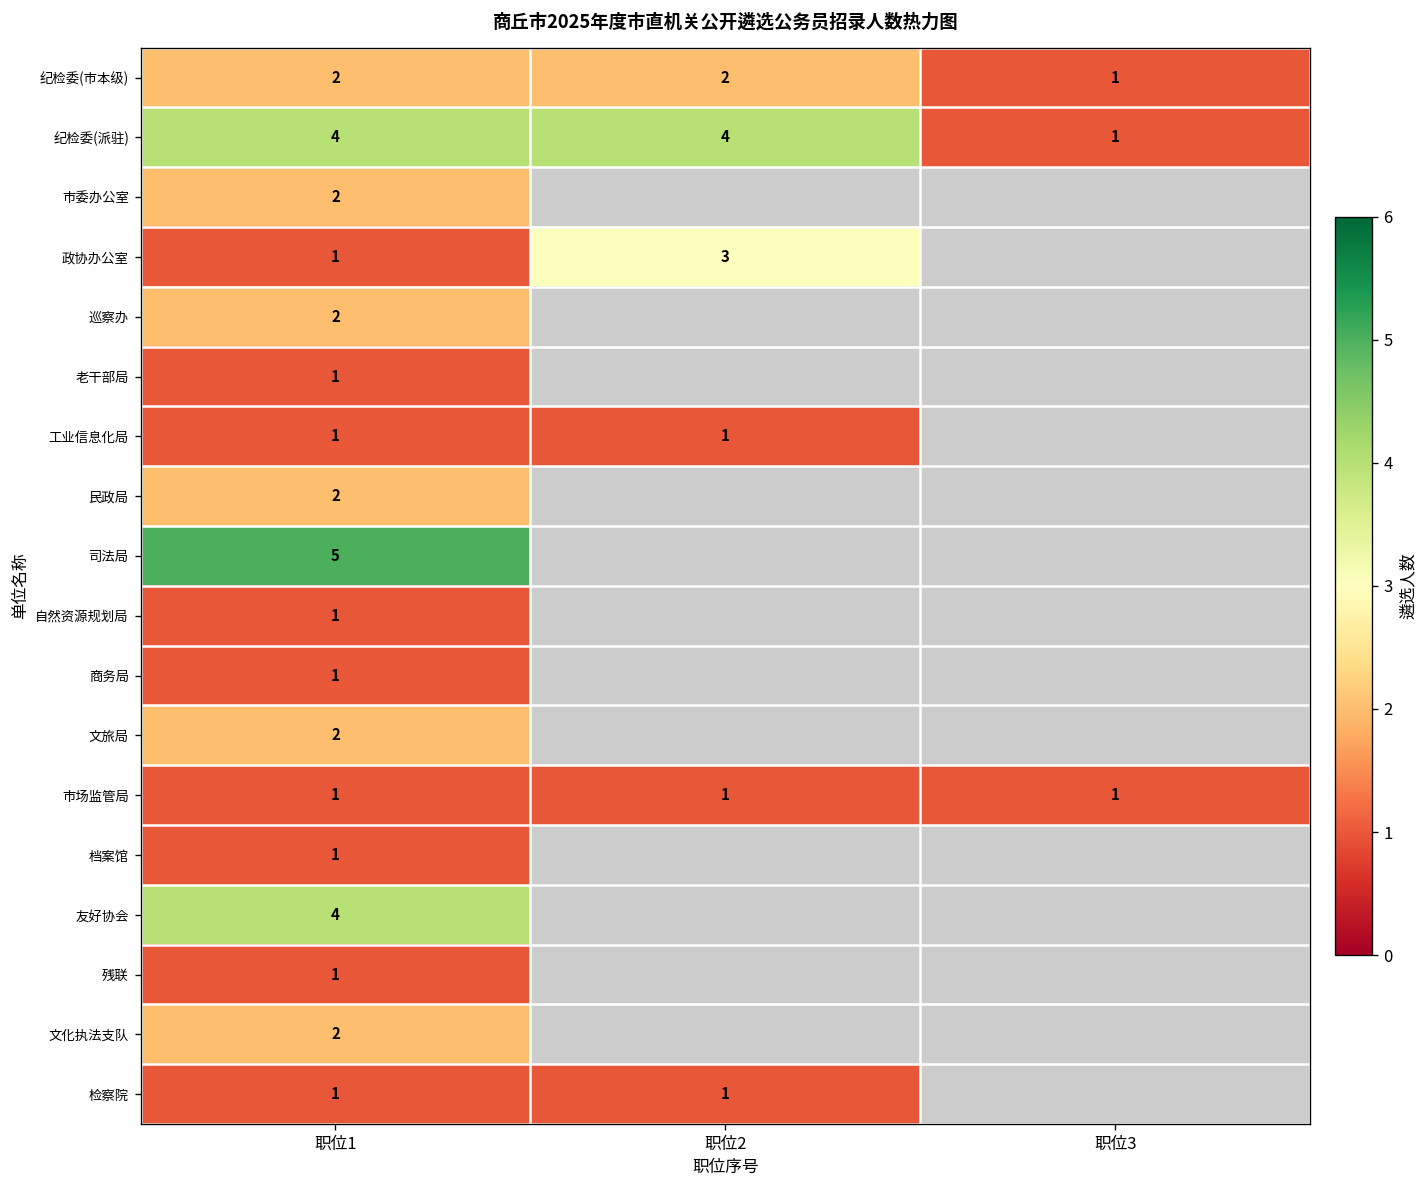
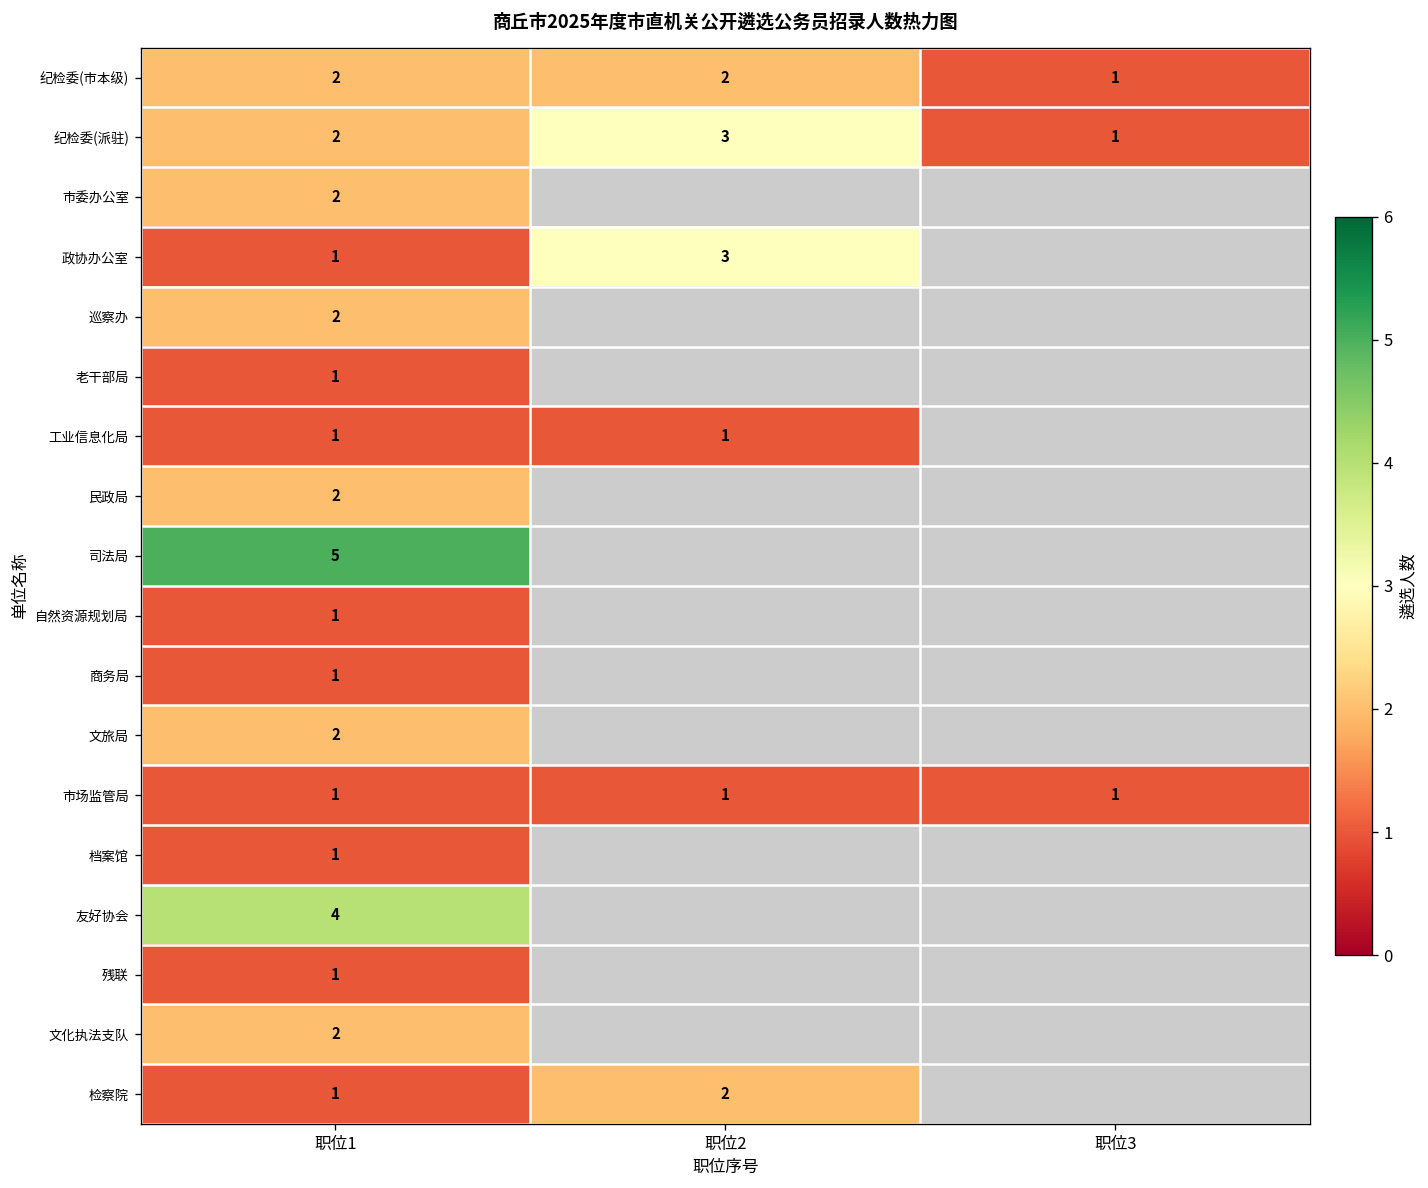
纪检委(派驻), 职位1: 4 -> 2
纪检委(派驻), 职位2: 4 -> 3
检察院, 职位2: 1 -> 2
